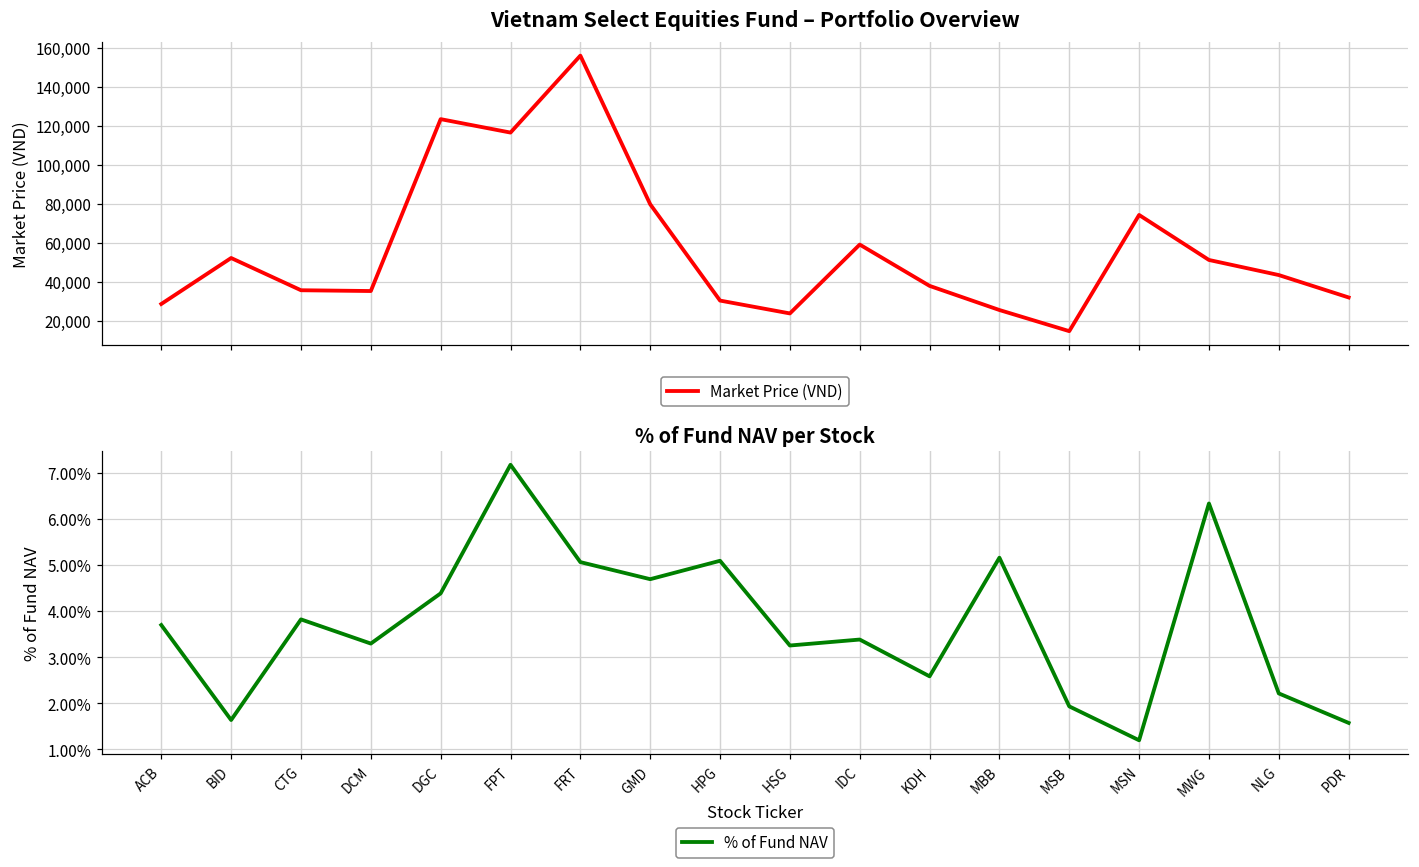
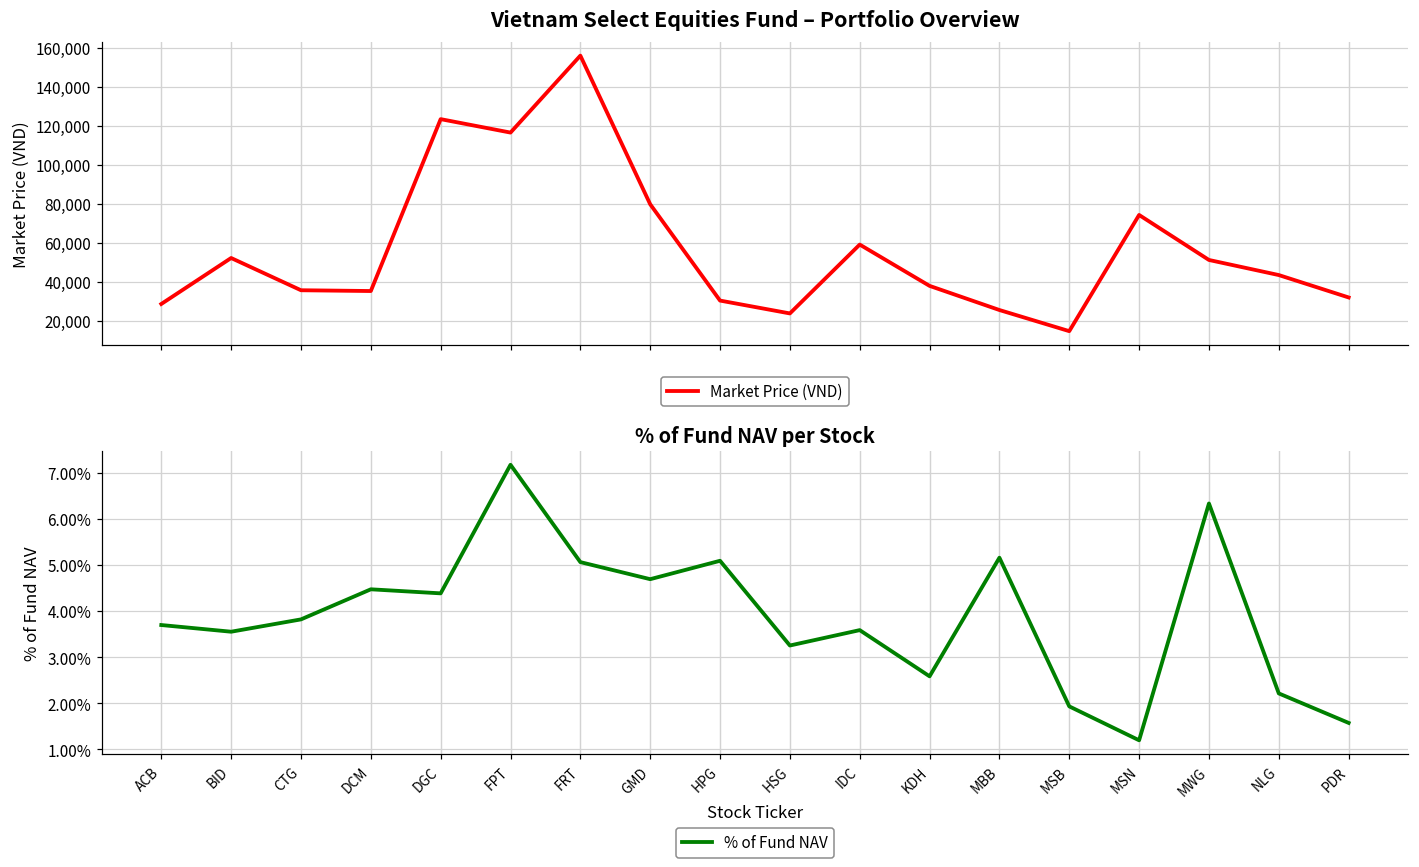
% of Fund NAV per Stock, BID: 1.6% -> 3.6%
% of Fund NAV per Stock, DCM: 3.3% -> 4.5%
% of Fund NAV per Stock, IDC: 3.4% -> 3.6%
